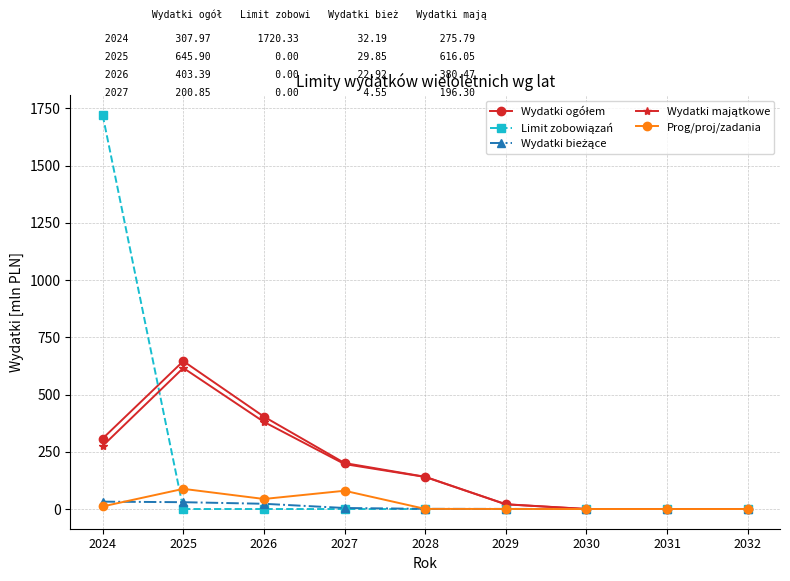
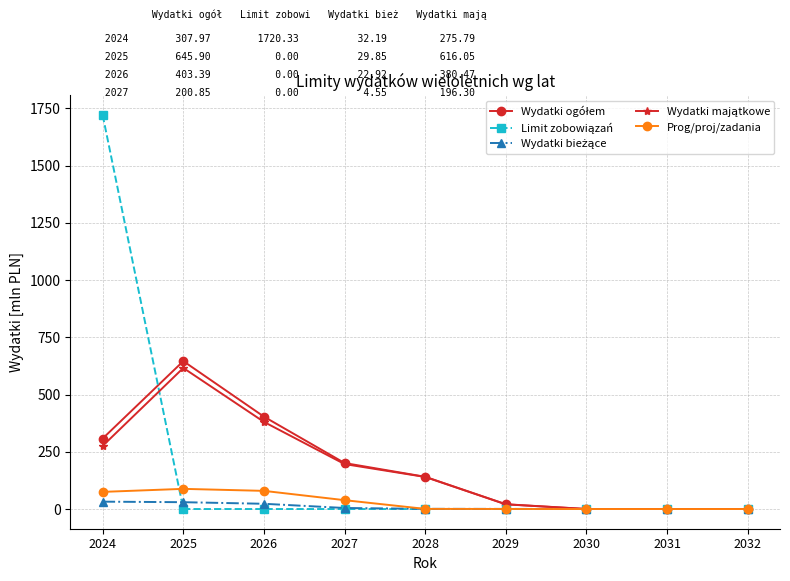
Prog/proj/zadania, 2024: 10 -> 70
Prog/proj/zadania, 2026: 40 -> 80
Prog/proj/zadania, 2027: 80 -> 40
